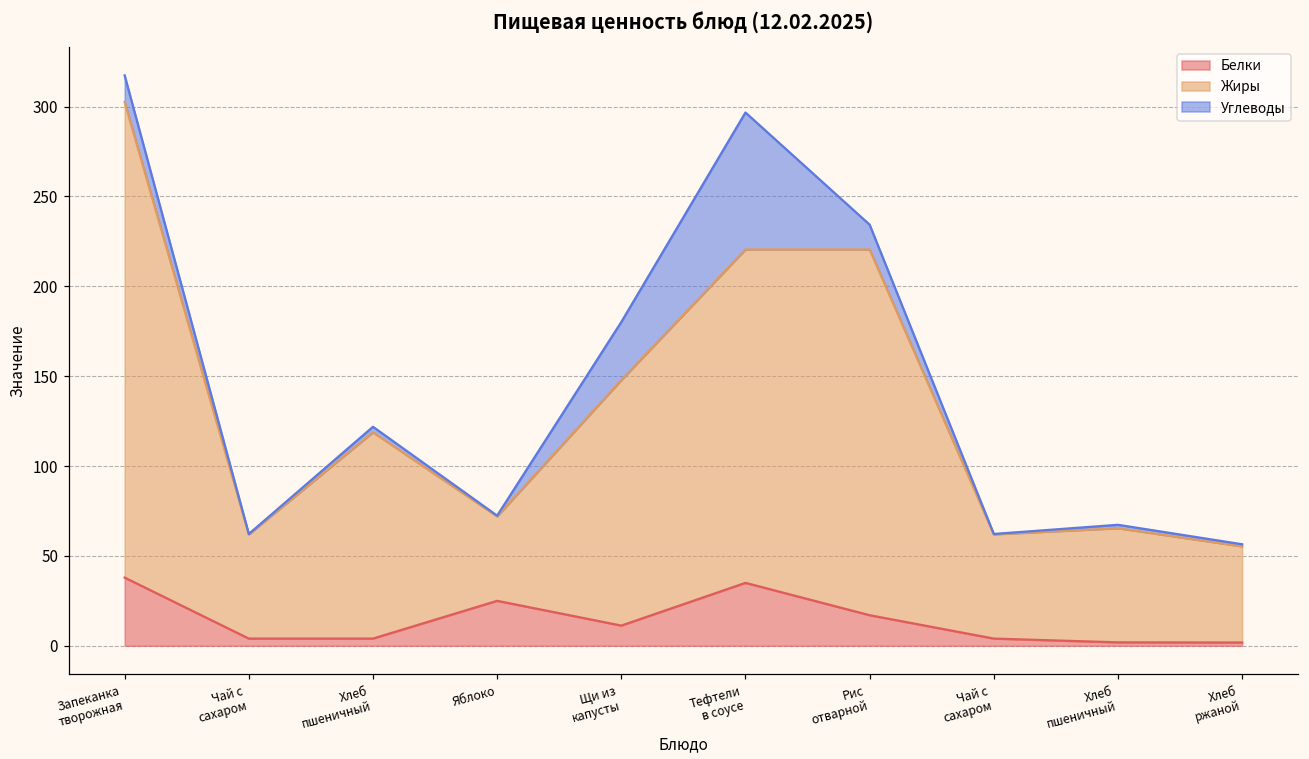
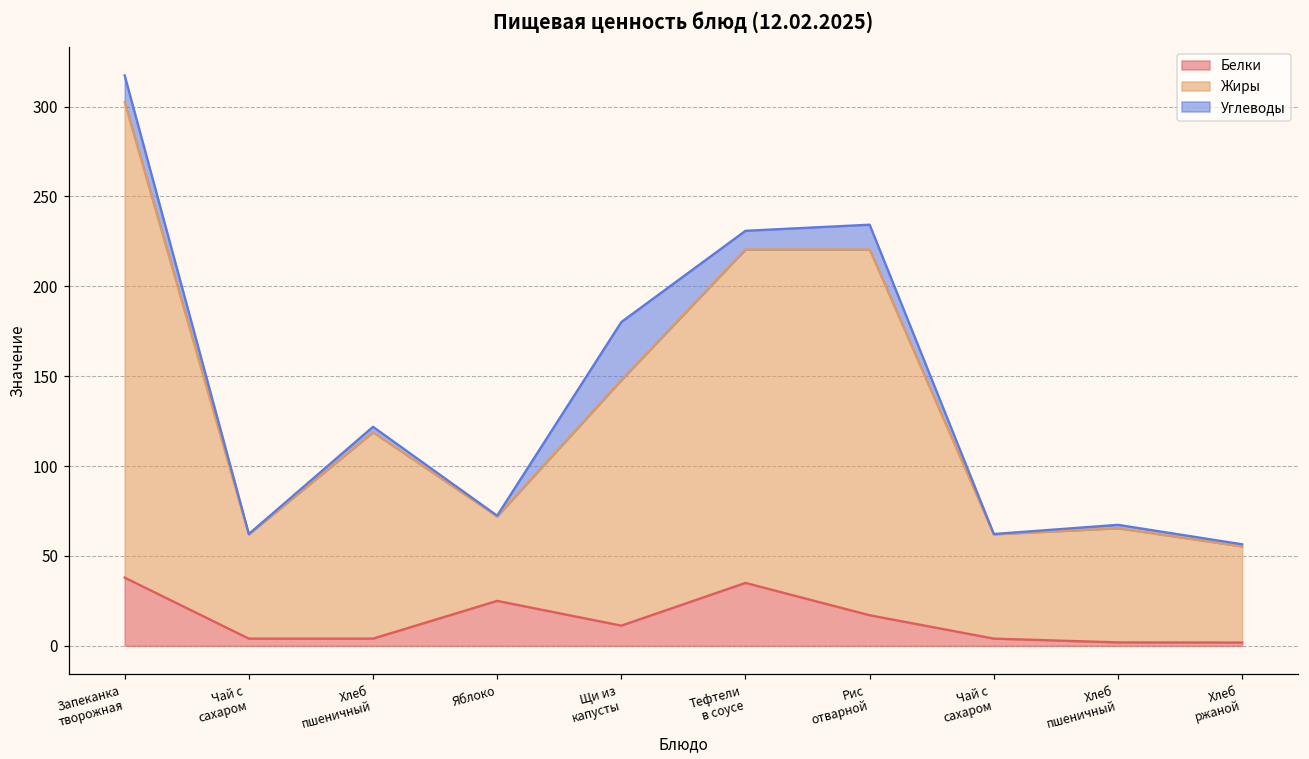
Углеводы, Тефтели в соусе: 76 -> 10
